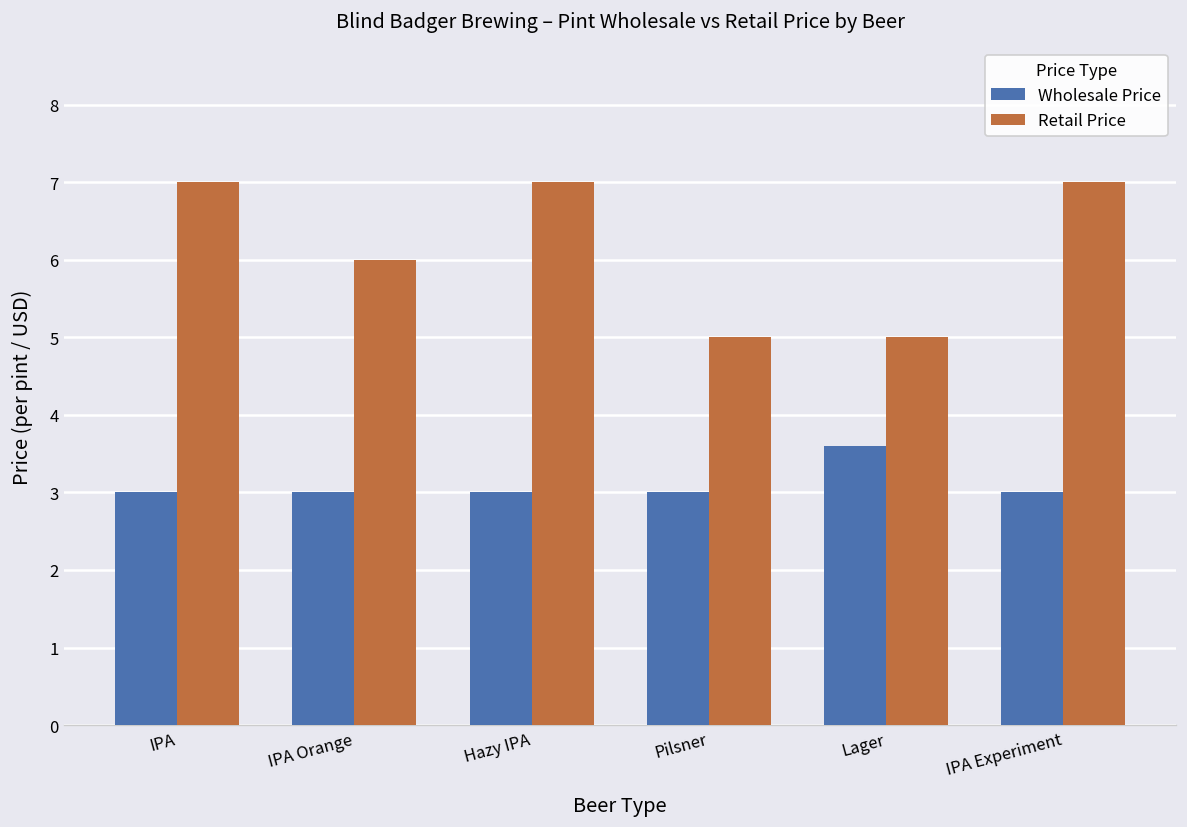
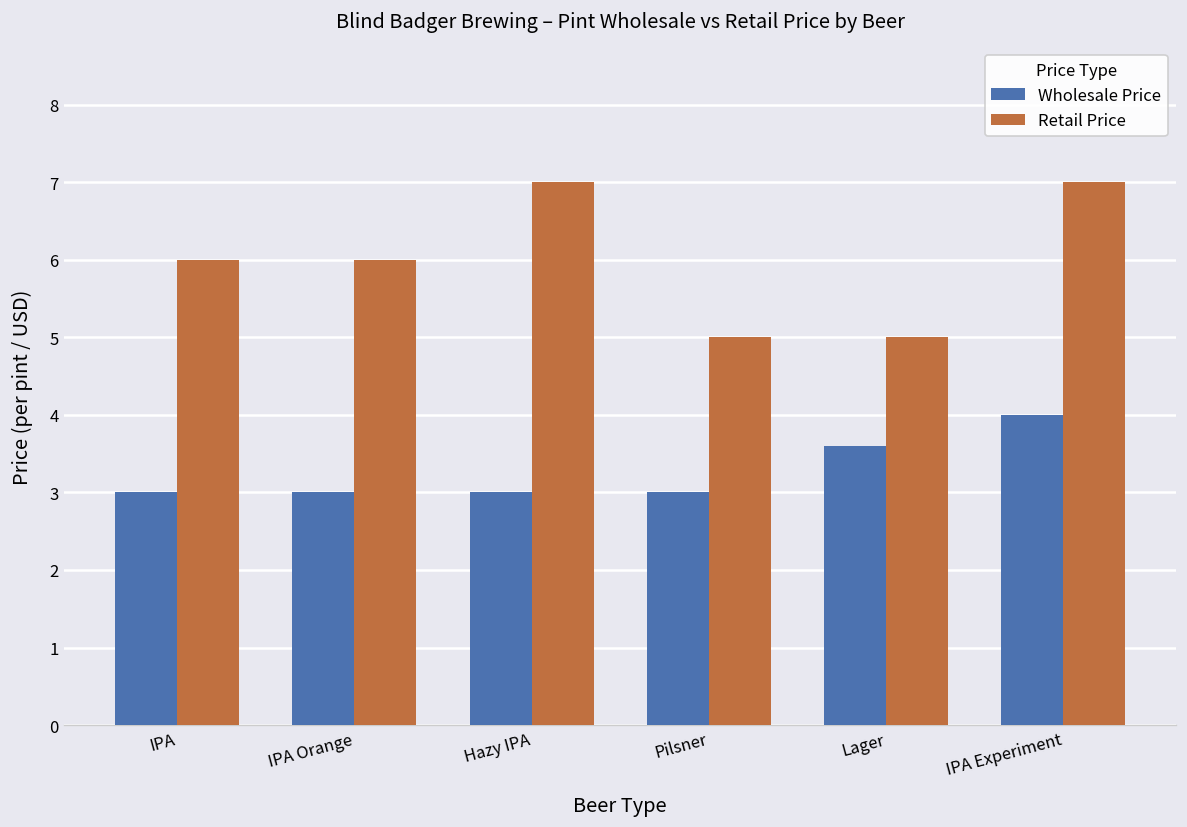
Retail Price, IPA: 7 -> 6
Wholesale Price, IPA Experiment: 3 -> 4
